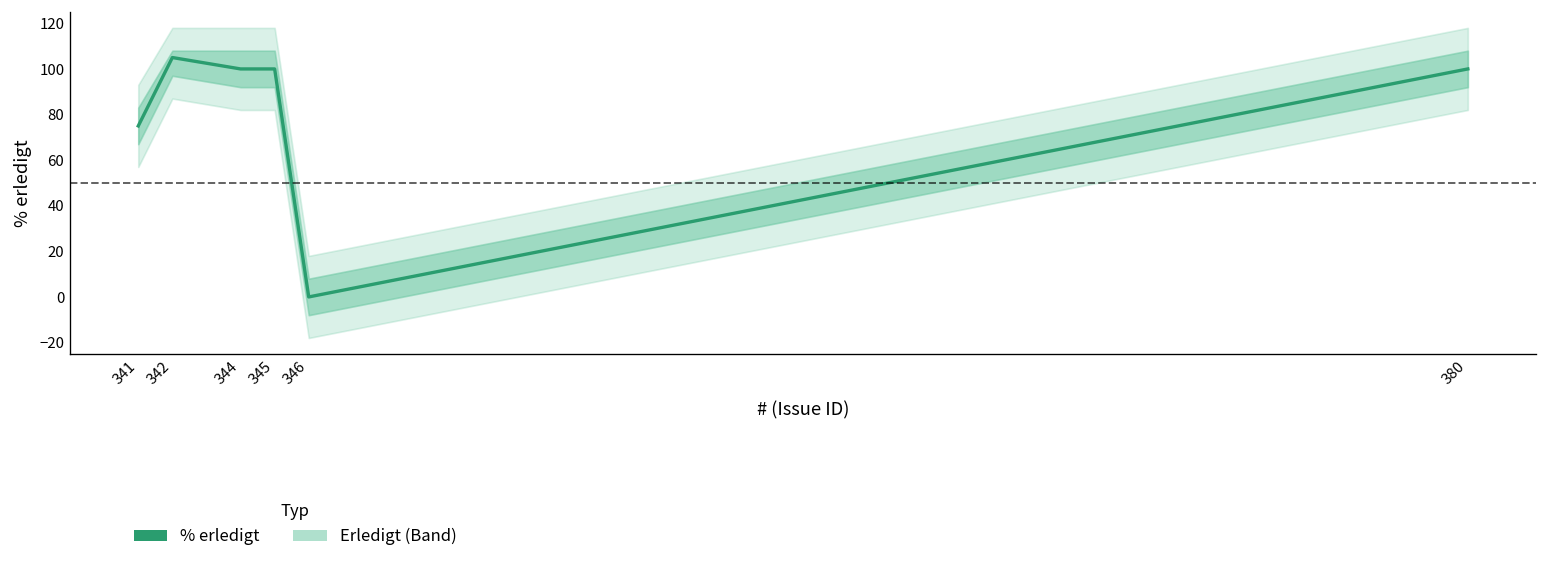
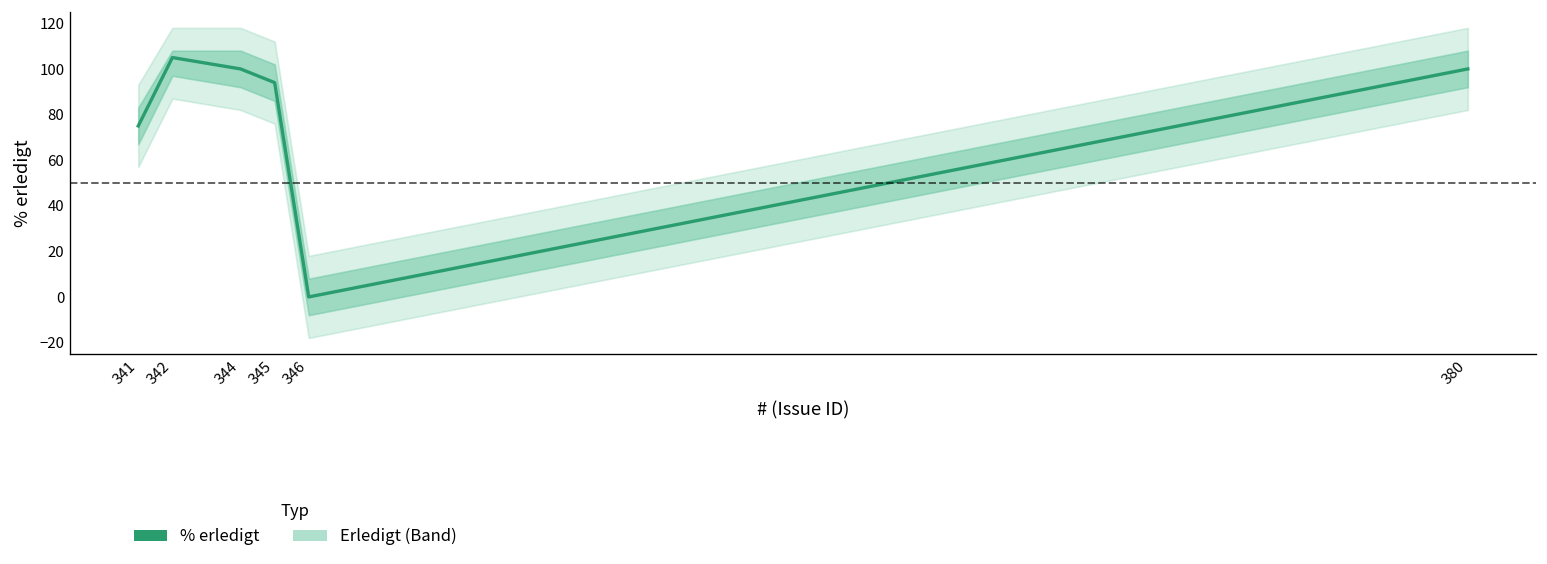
% erledigt, 345: 100 -> 94
